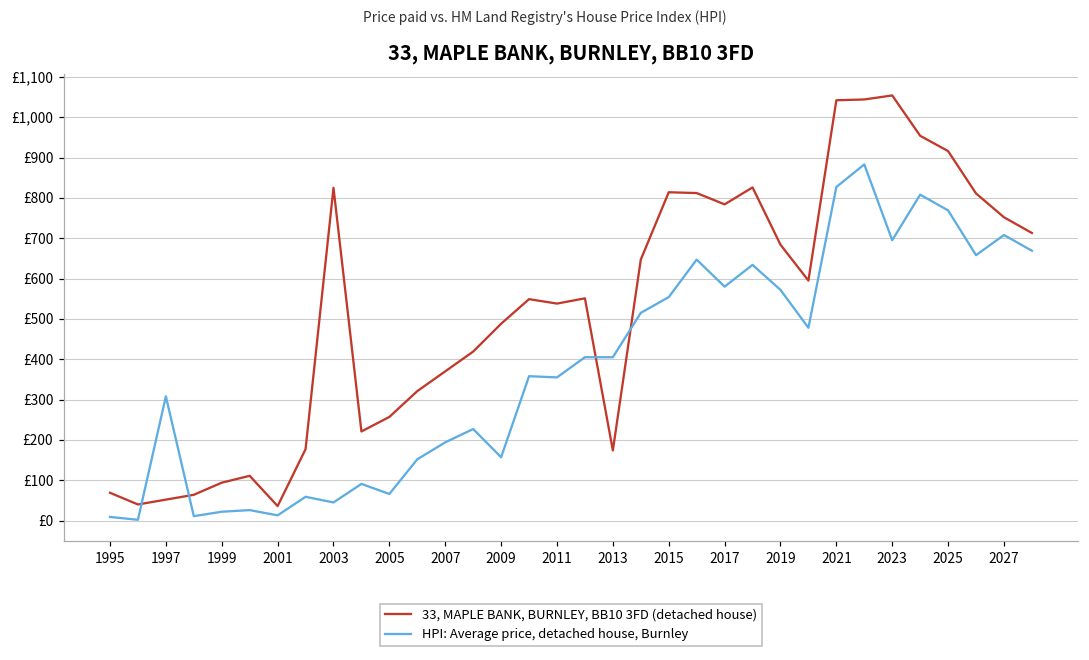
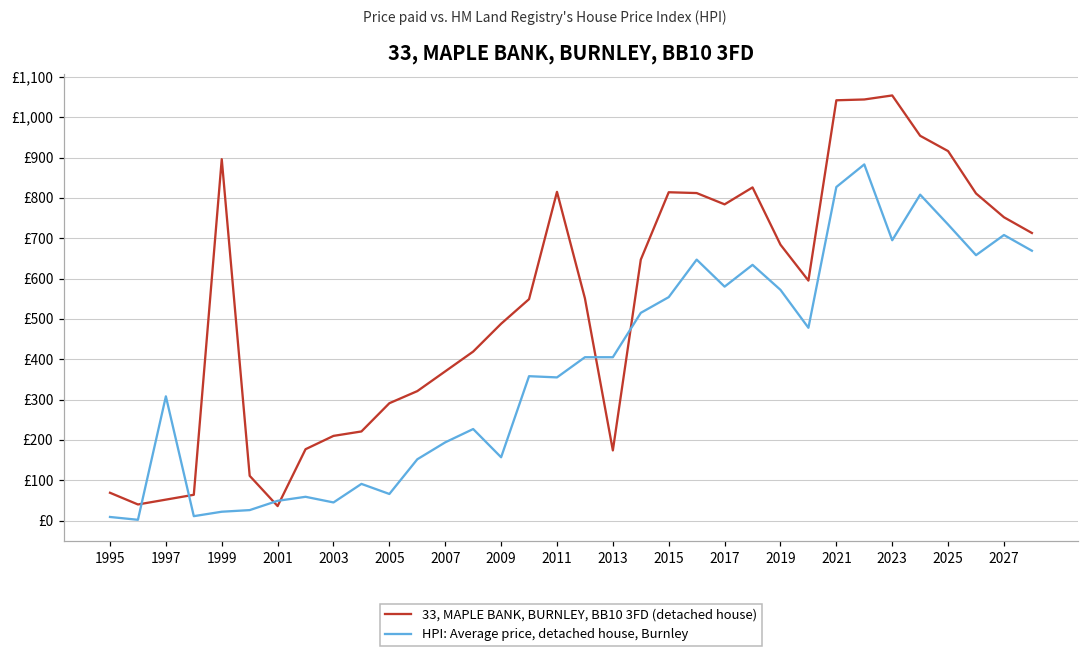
33, MAPLE BANK, BURNLEY, BB10 3FD (detached house), 1999: £90 -> £900
HPI: Average price, detached house, Burnley, 2001: £10 -> £50
33, MAPLE BANK, BURNLEY, BB10 3FD (detached house), 2003: £830 -> £210
33, MAPLE BANK, BURNLEY, BB10 3FD (detached house), 2005: £260 -> £290
33, MAPLE BANK, BURNLEY, BB10 3FD (detached house), 2011: £540 -> £820
HPI: Average price, detached house, Burnley, 2025: £770 -> £730
